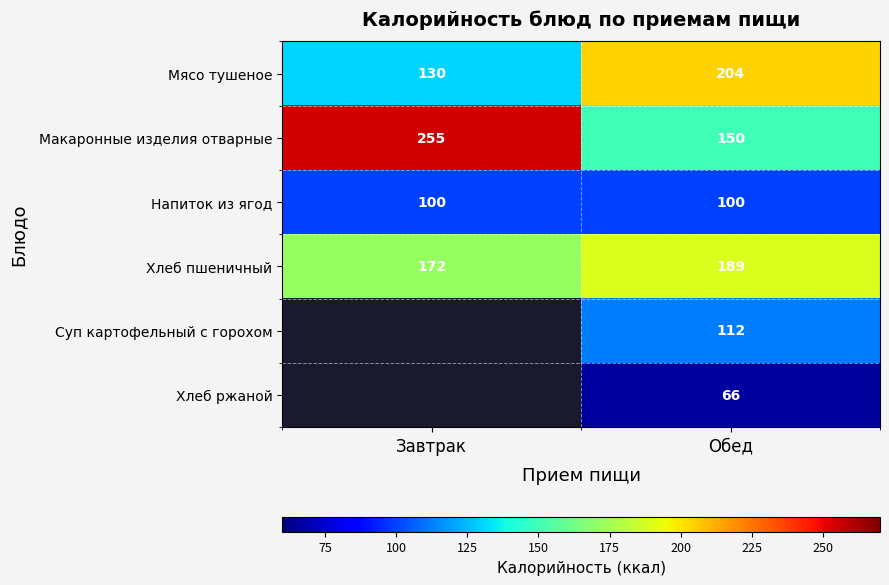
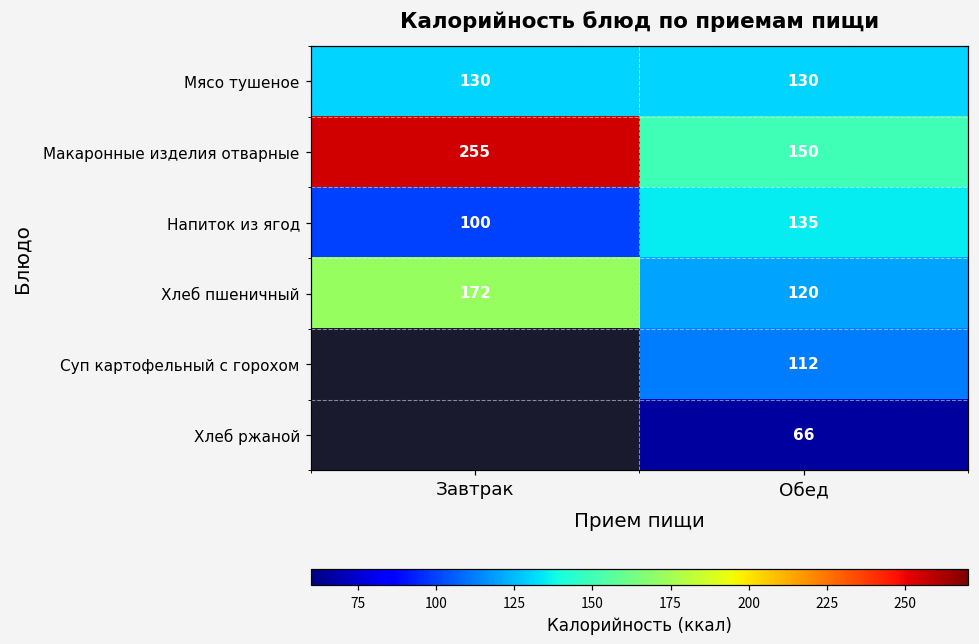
Мясо тушеное, Обед: 204 -> 130
Напиток из ягод, Обед: 100 -> 135
Хлеб пшеничный, Обед: 189 -> 120
